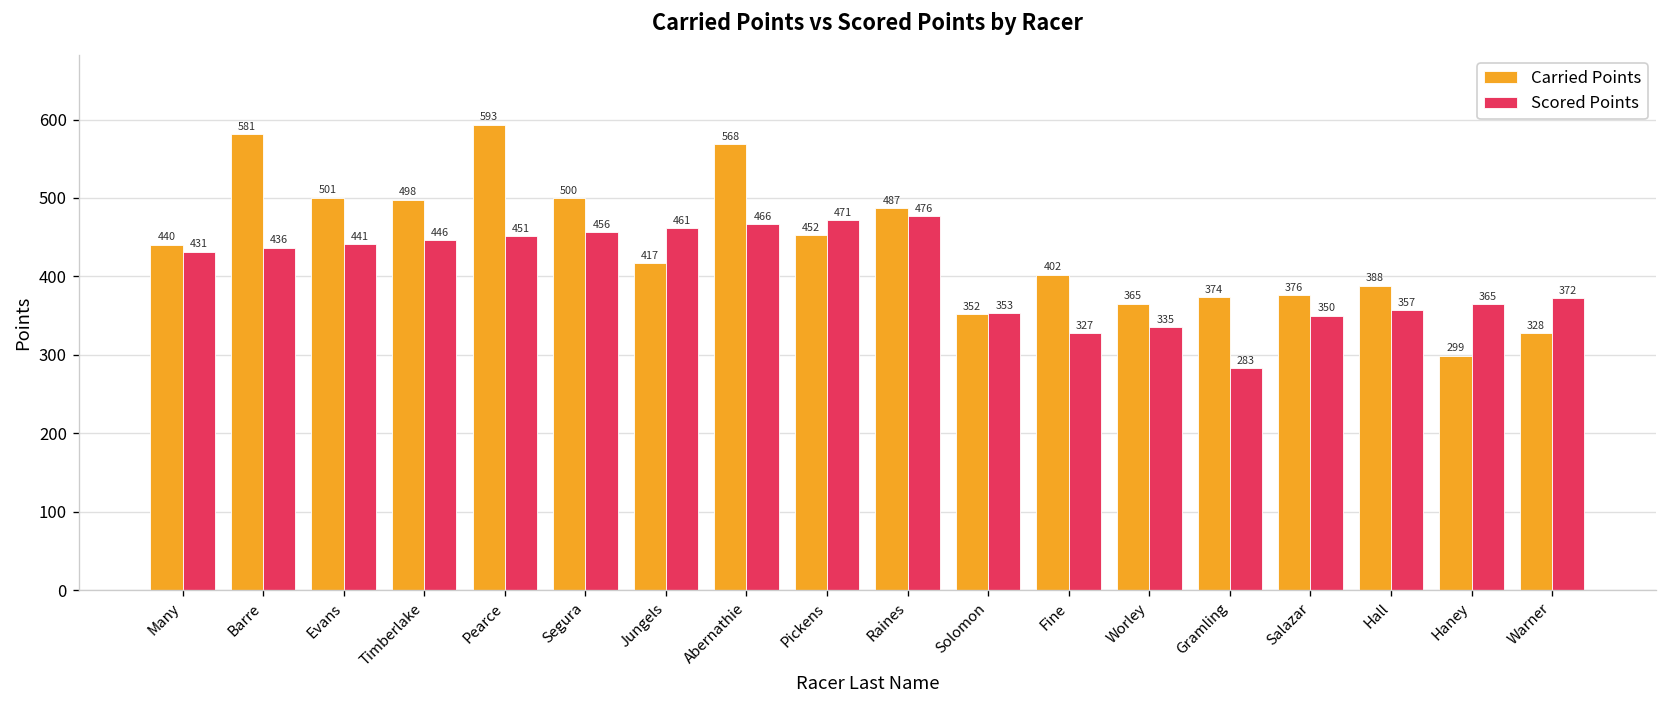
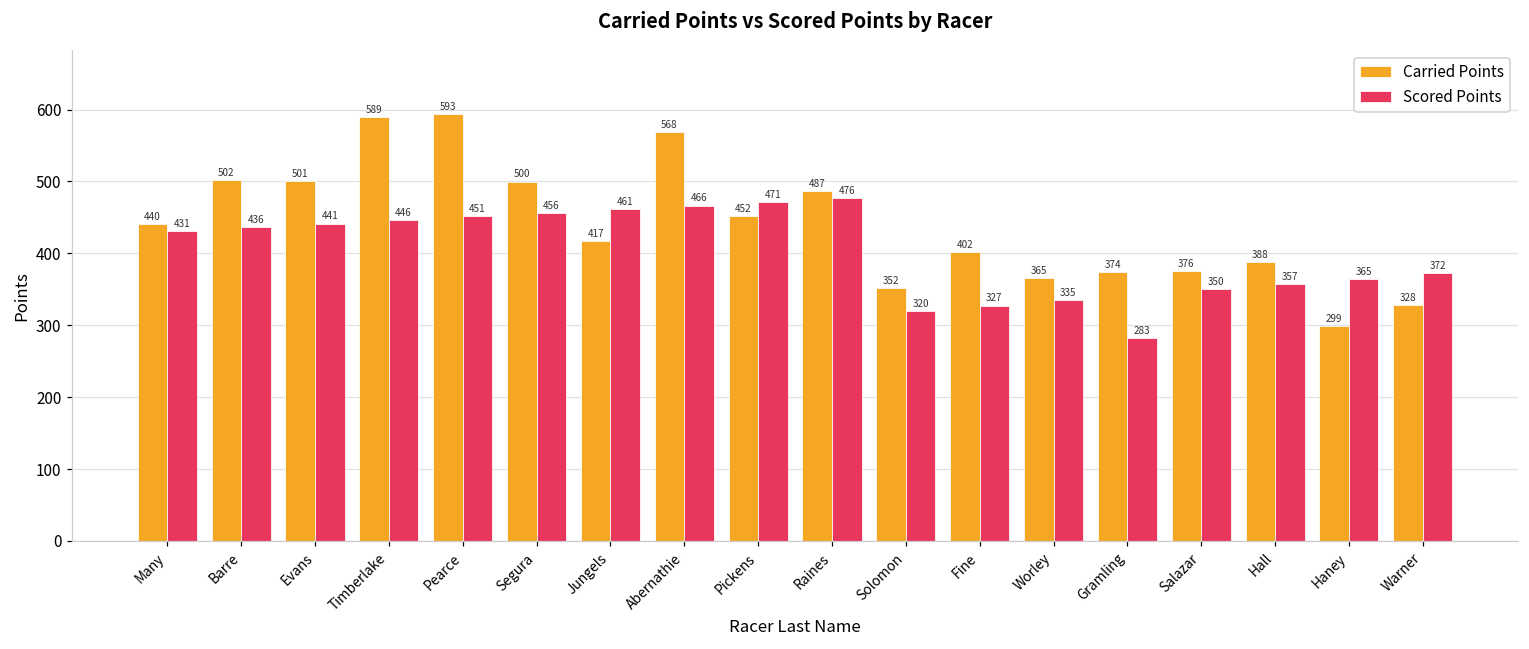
Carried Points, Barre: 581 -> 502
Carried Points, Timberlake: 498 -> 589
Scored Points, Solomon: 353 -> 320
